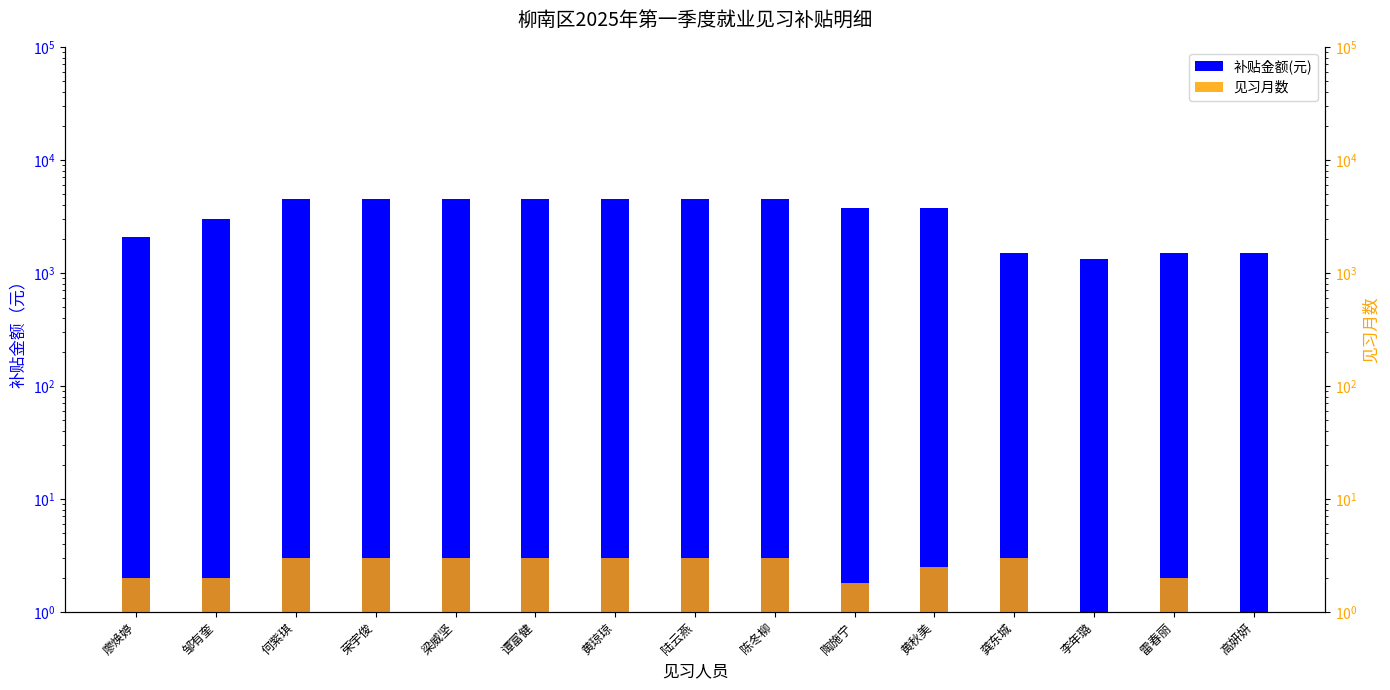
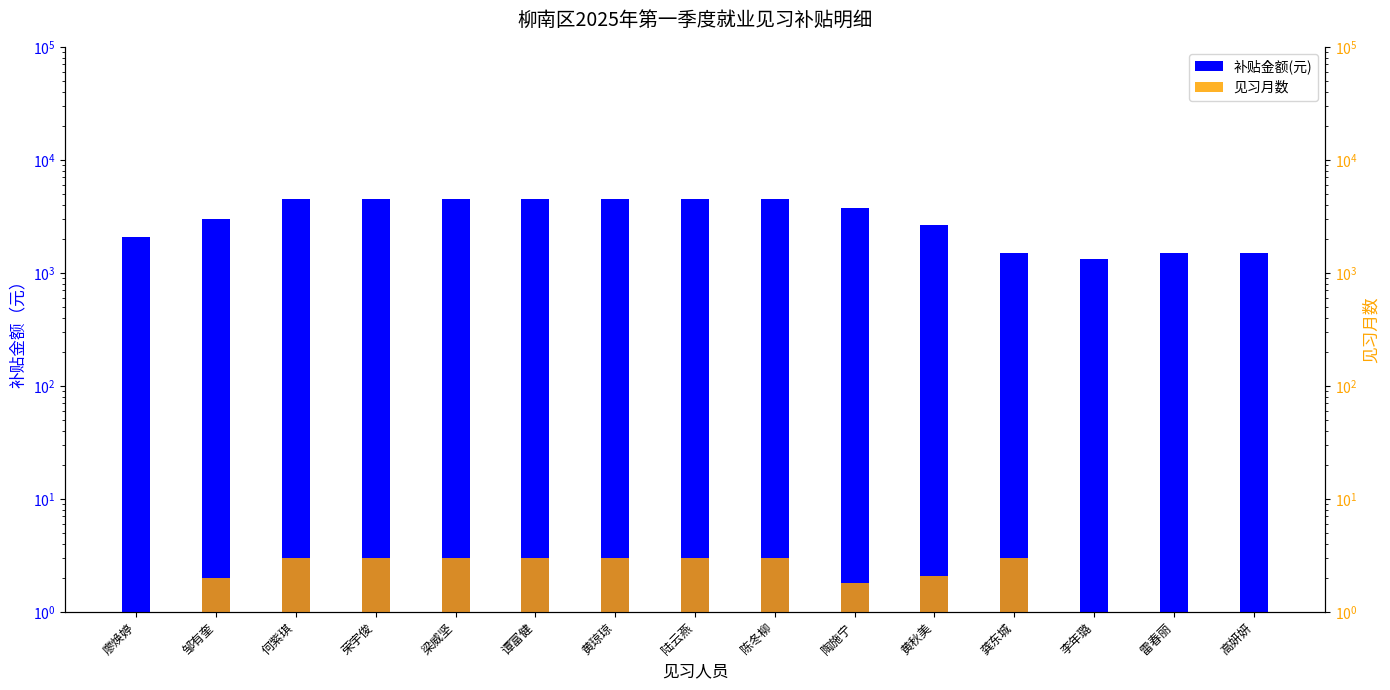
补贴金额(元), 黄秋美: 3800 -> 2600
见习月数, 廖焕婷: 2 -> 1
见习月数, 黄秋美: 2.5 -> 2.1
见习月数, 雷春丽: 2 -> 1
